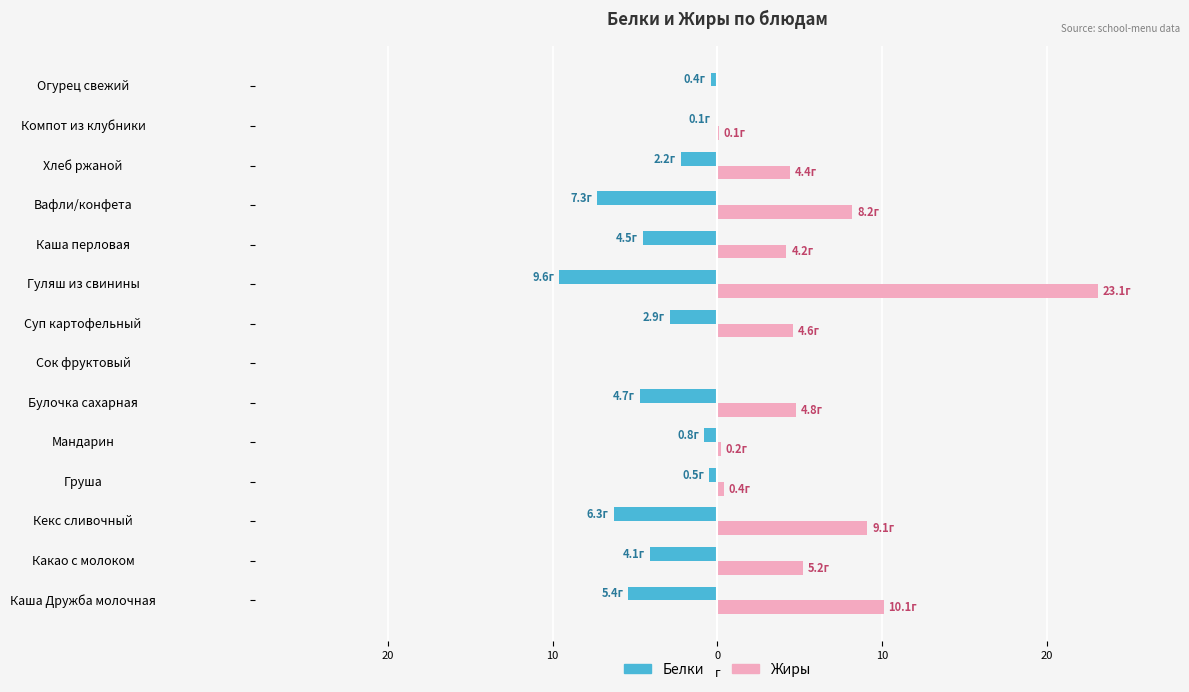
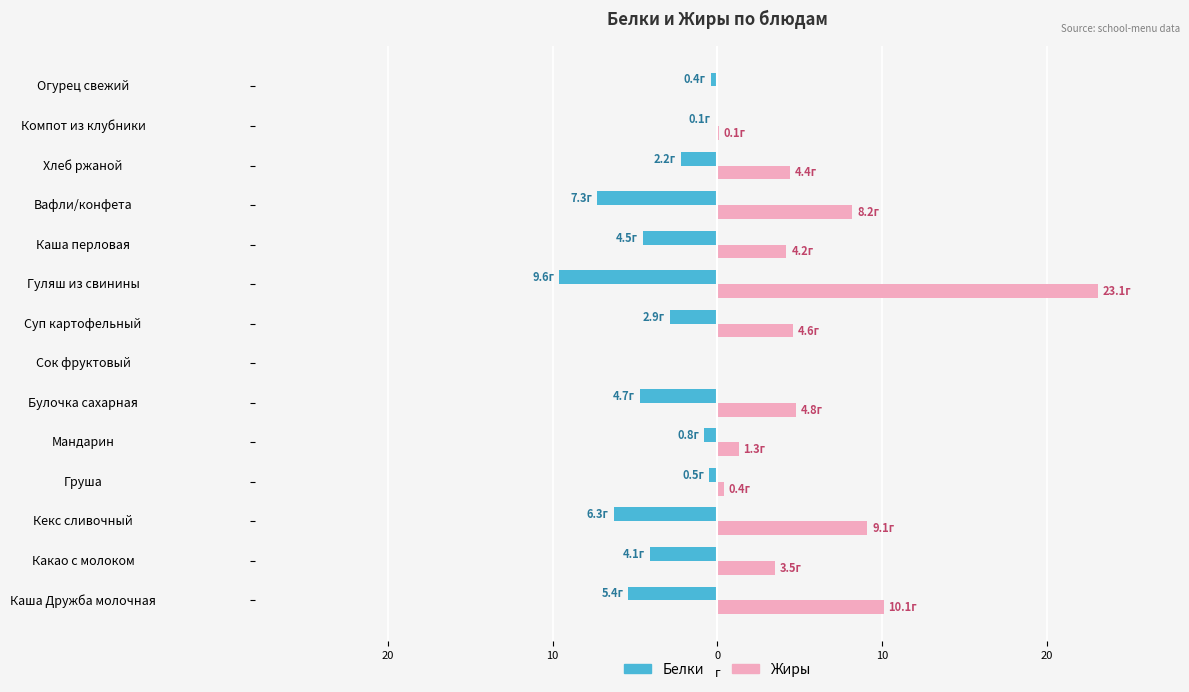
Жиры, Мандарин: 0.2г -> 1.3г
Жиры, Какао с молоком: 5.2г -> 3.5г
